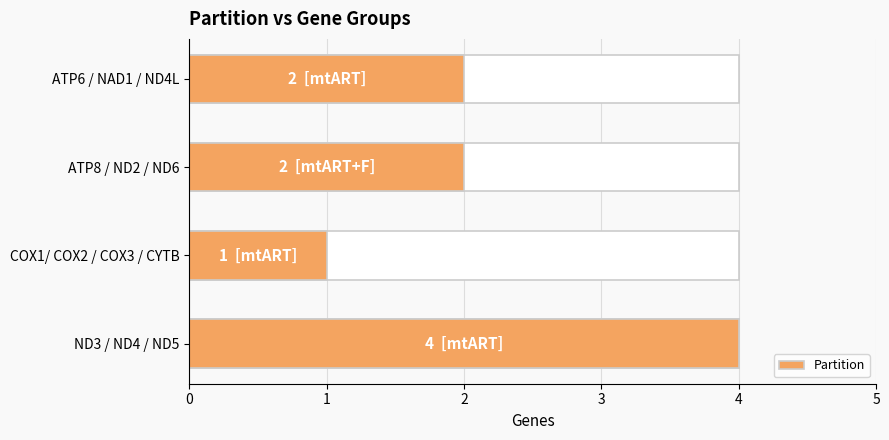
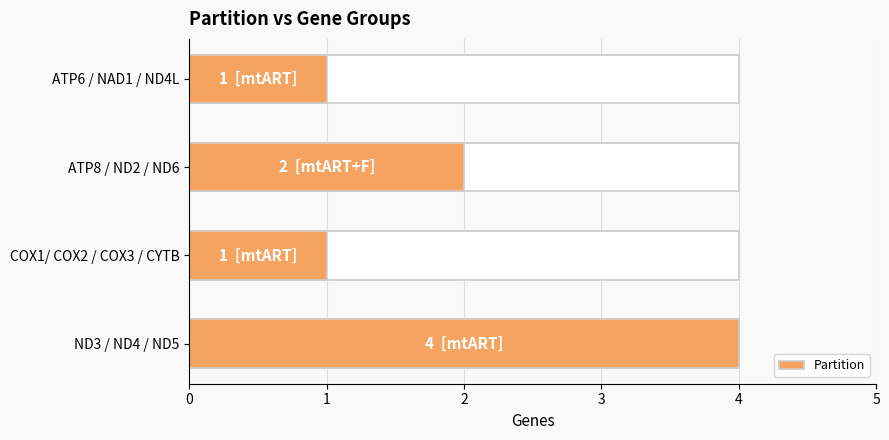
Partition, ATP6 / NAD1 / ND4L: 2 -> 1
